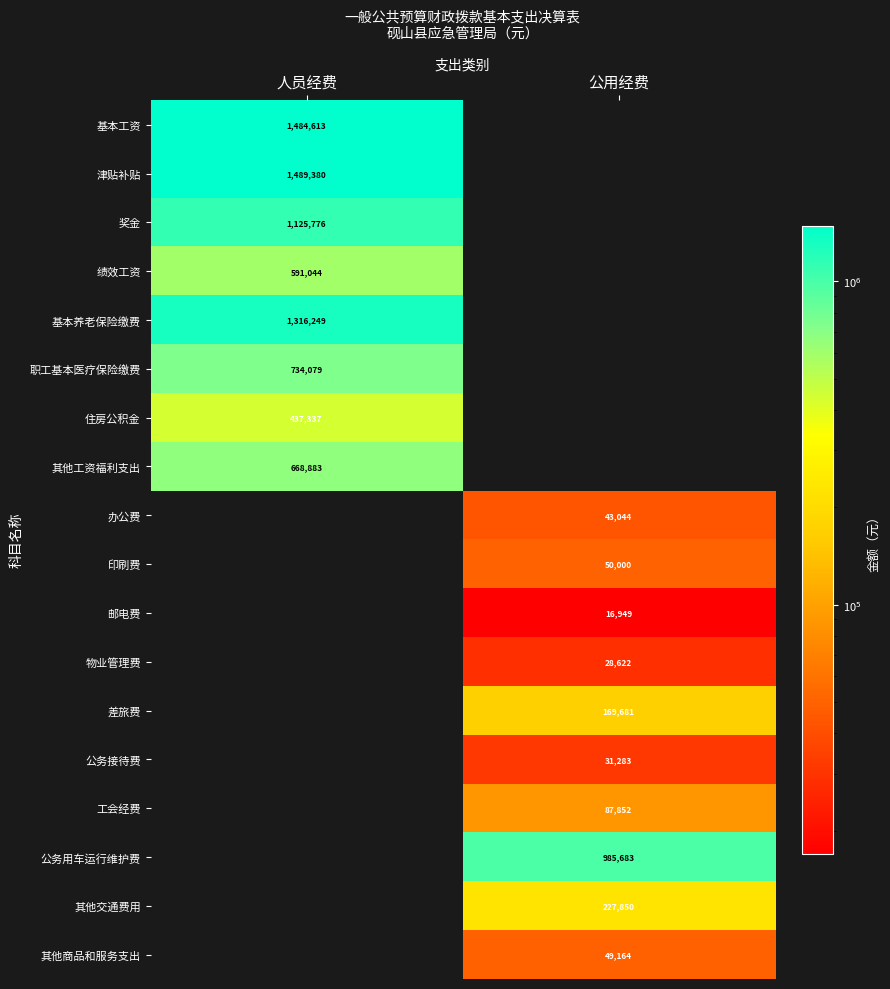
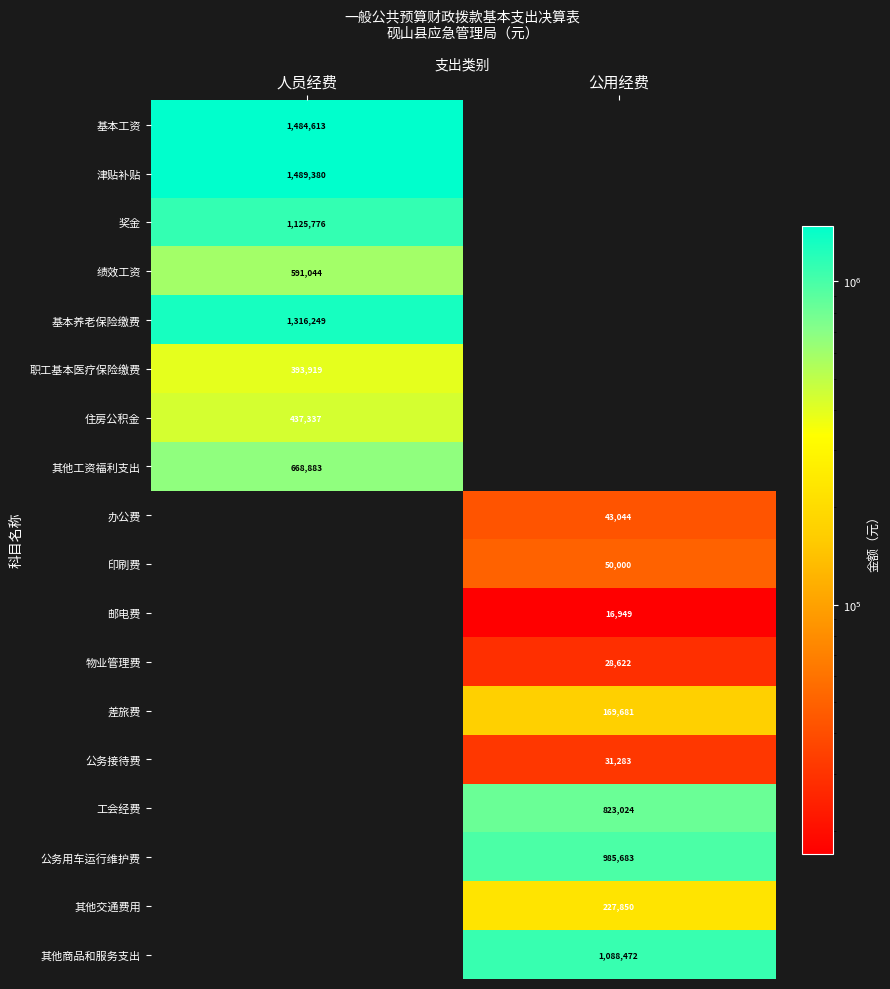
职工基本医疗保险缴费, 人员经费: 734,079 -> 393,919
工会经费, 公用经费: 87,852 -> 823,024
其他商品和服务支出, 公用经费: 49,164 -> 1,088,472
